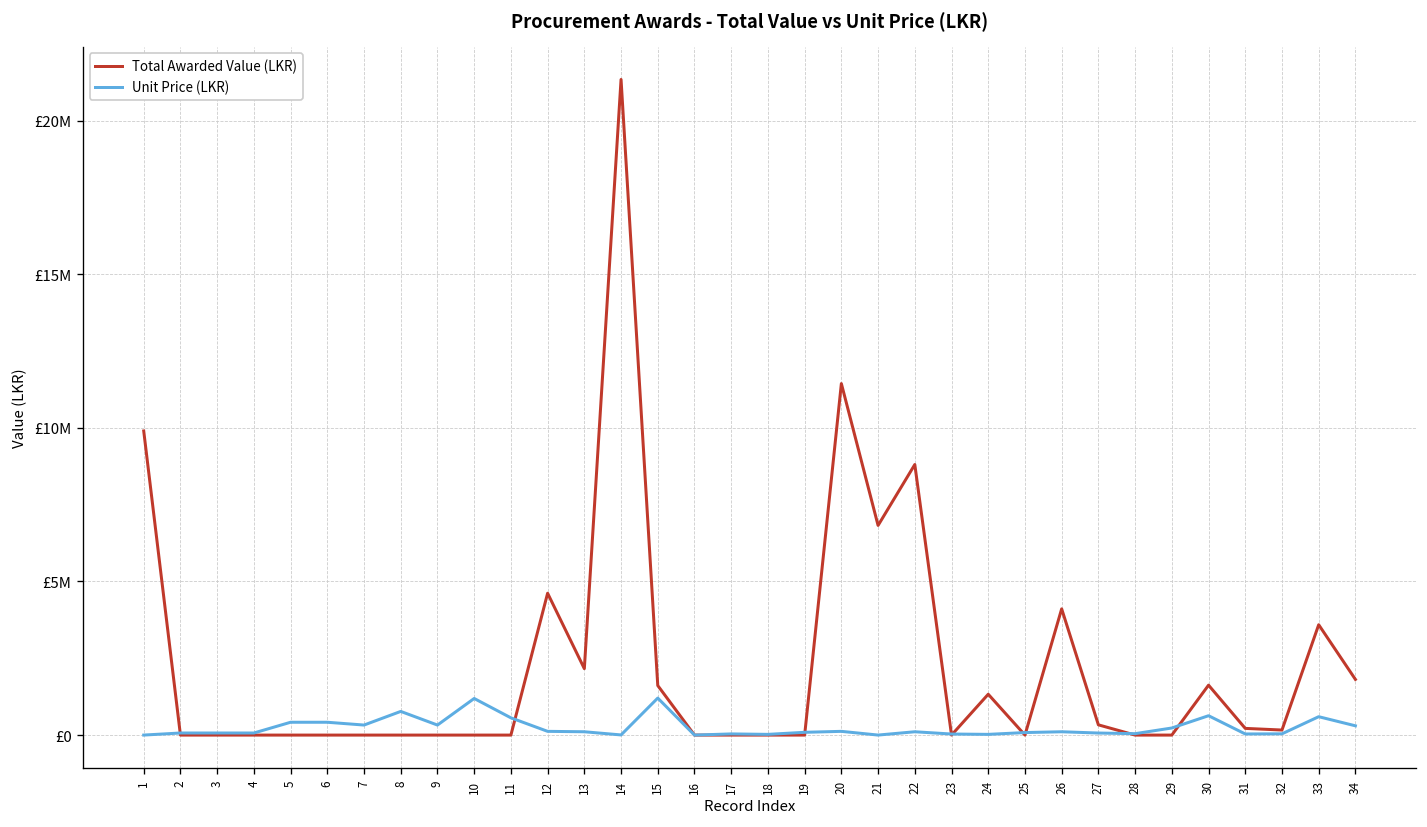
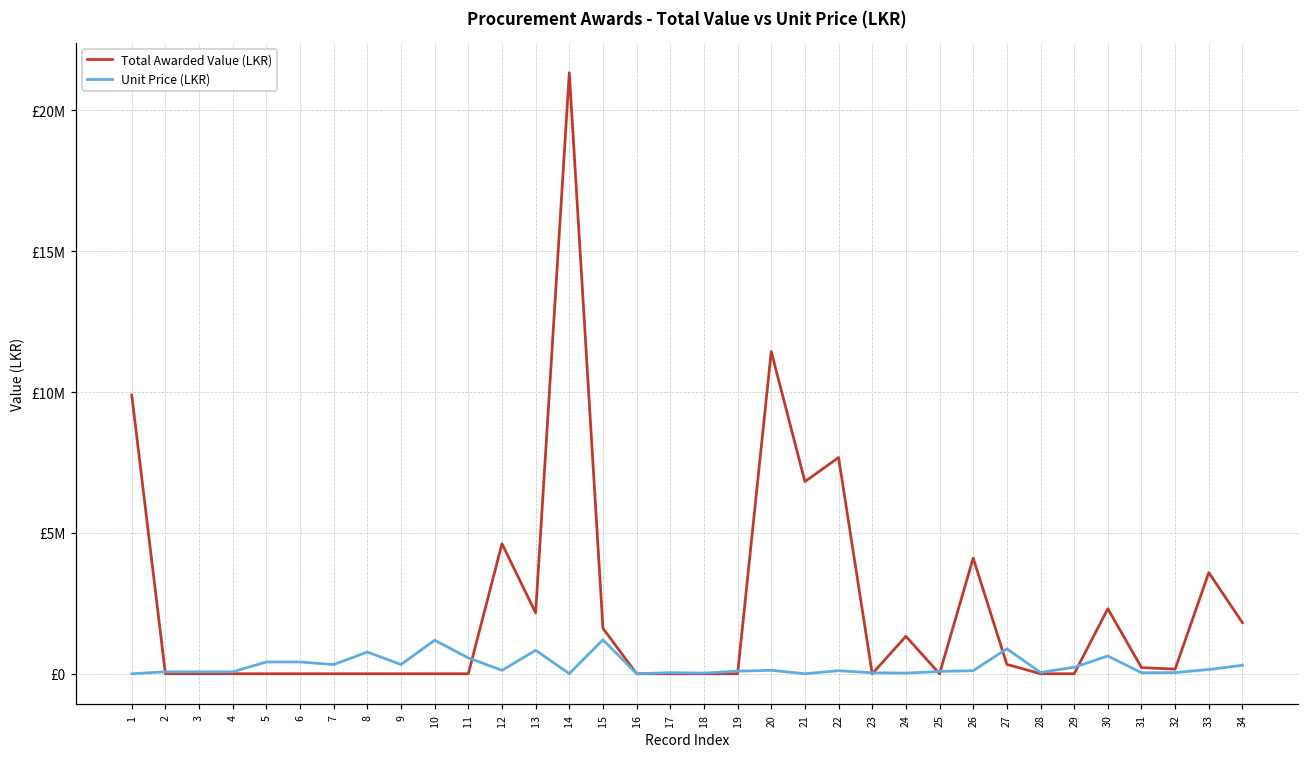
Unit Price (LKR), 13: £100000 -> £800000
Total Awarded Value (LKR), 22: £8800000 -> £7700000
Unit Price (LKR), 27: £100000 -> £900000
Total Awarded Value (LKR), 30: £1600000 -> £2300000
Unit Price (LKR), 33: £600000 -> £200000
